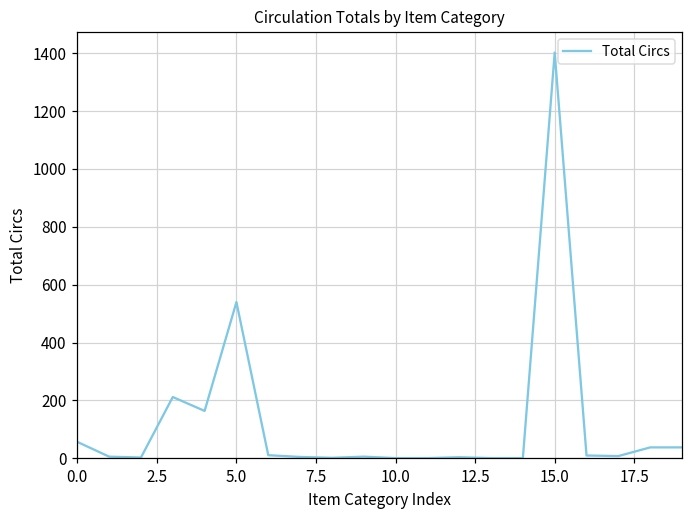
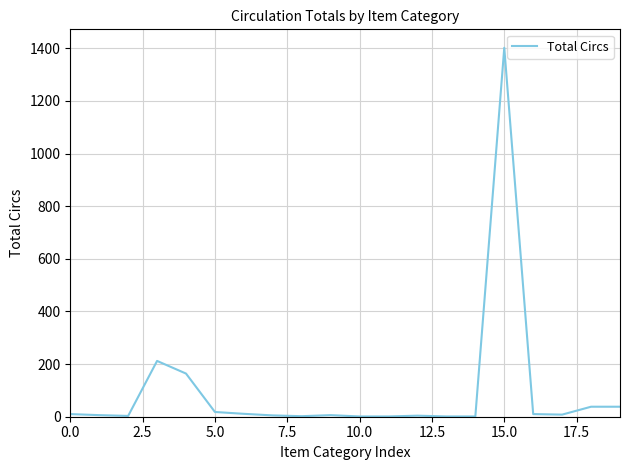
0.0: 60 -> 10
5.0: 540 -> 20
